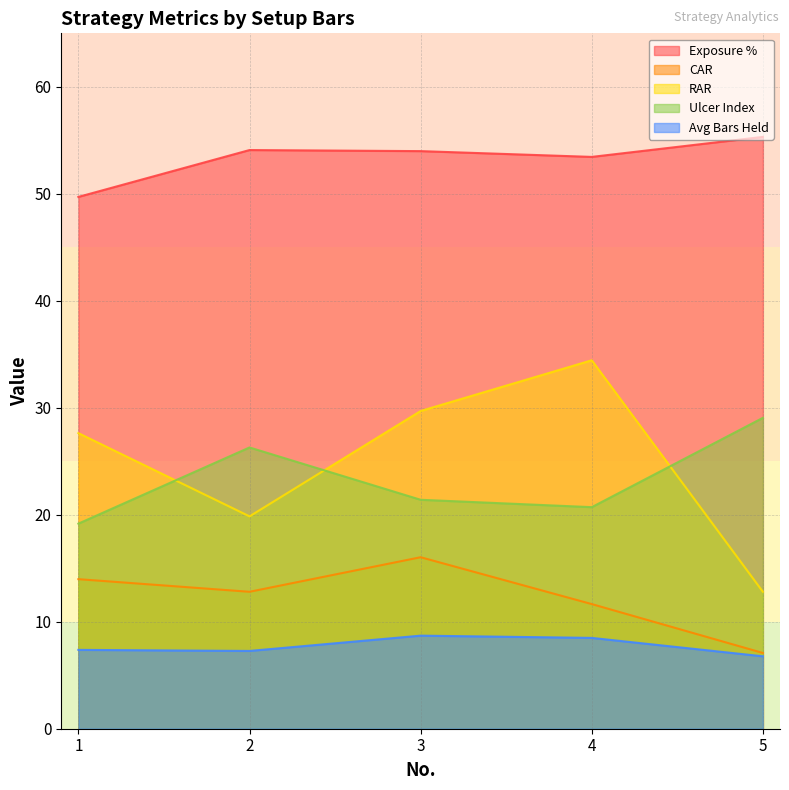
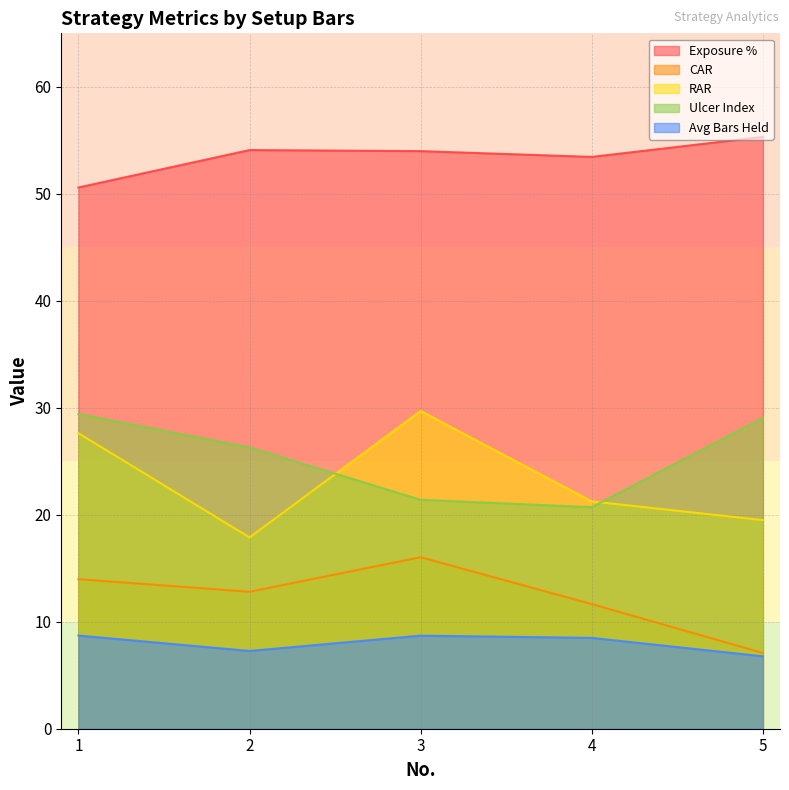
Exposure %, 1: 49.7 -> 50.6
Ulcer Index, 1: 19.2 -> 29.4
Avg Bars Held, 1: 7.4 -> 8.7
RAR, 2: 19.9 -> 17.9
RAR, 4: 34.4 -> 21.3
RAR, 5: 12.8 -> 19.5
